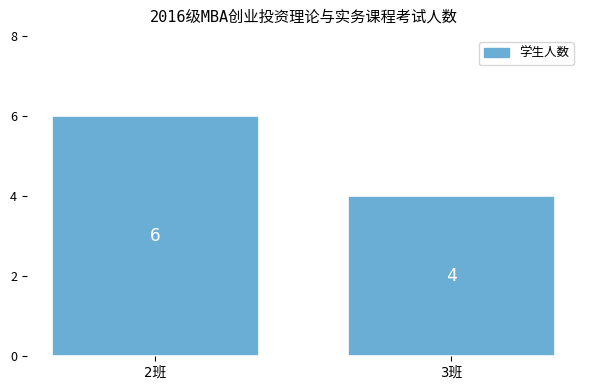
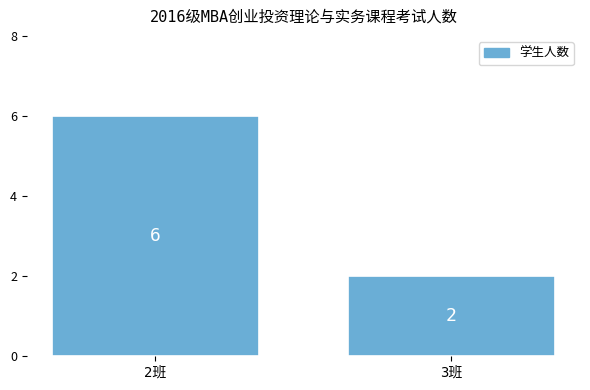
3班: 4 -> 2
